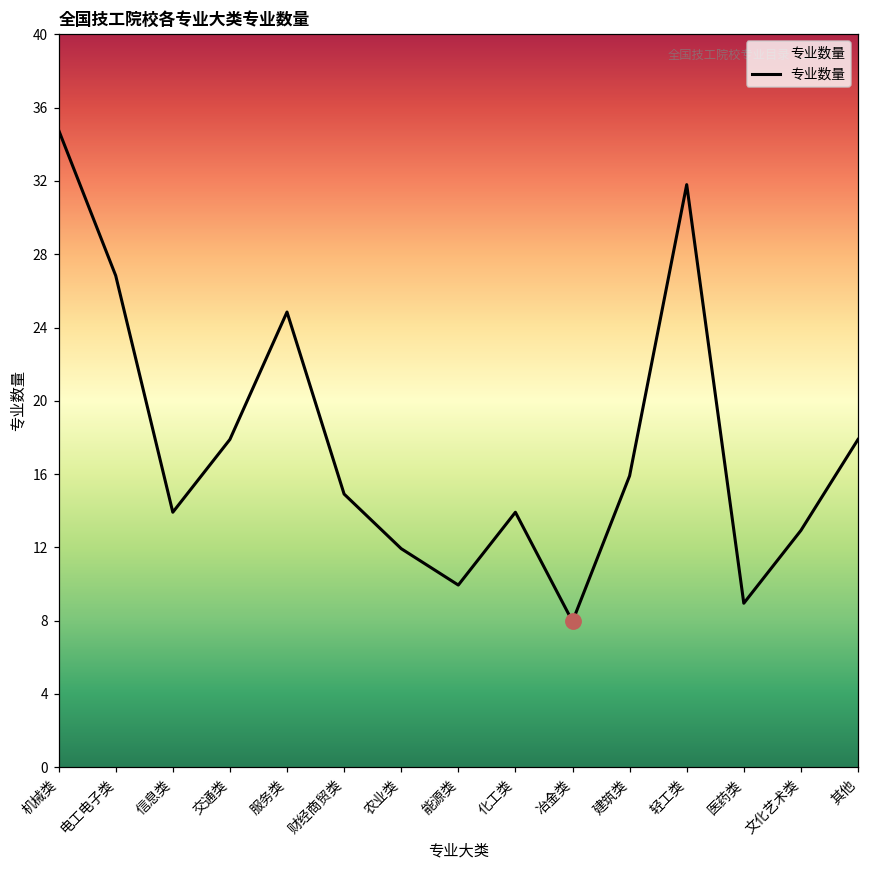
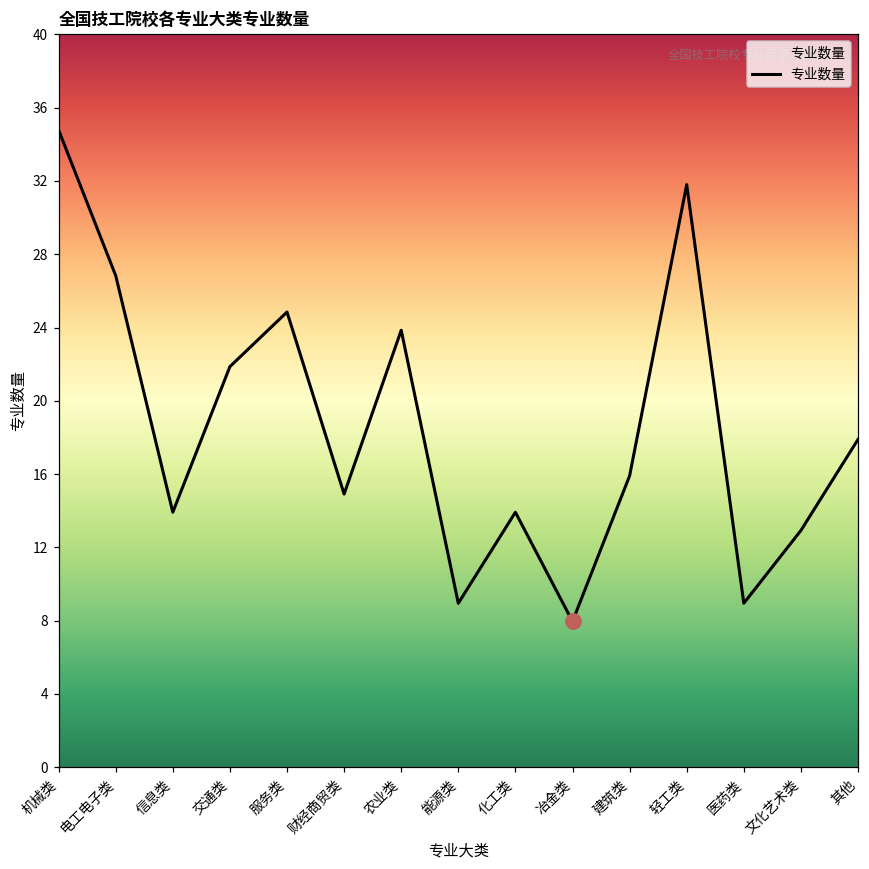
专业数量, 交通类: 18 -> 22
专业数量, 农业类: 12 -> 24
专业数量, 能源类: 10 -> 9
